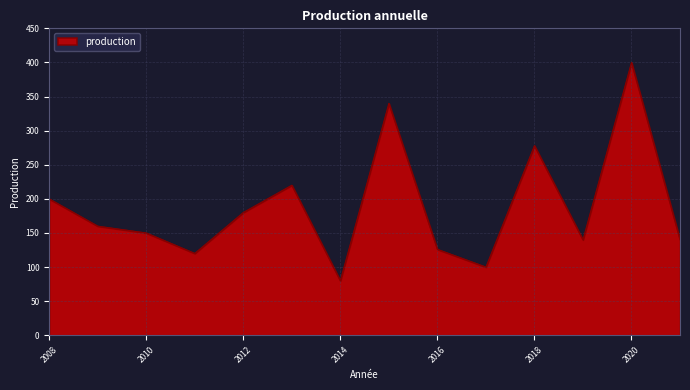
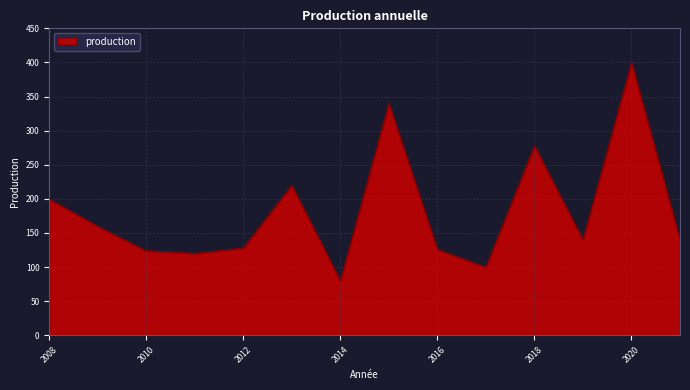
2010: 150 -> 120
2012: 180 -> 130
